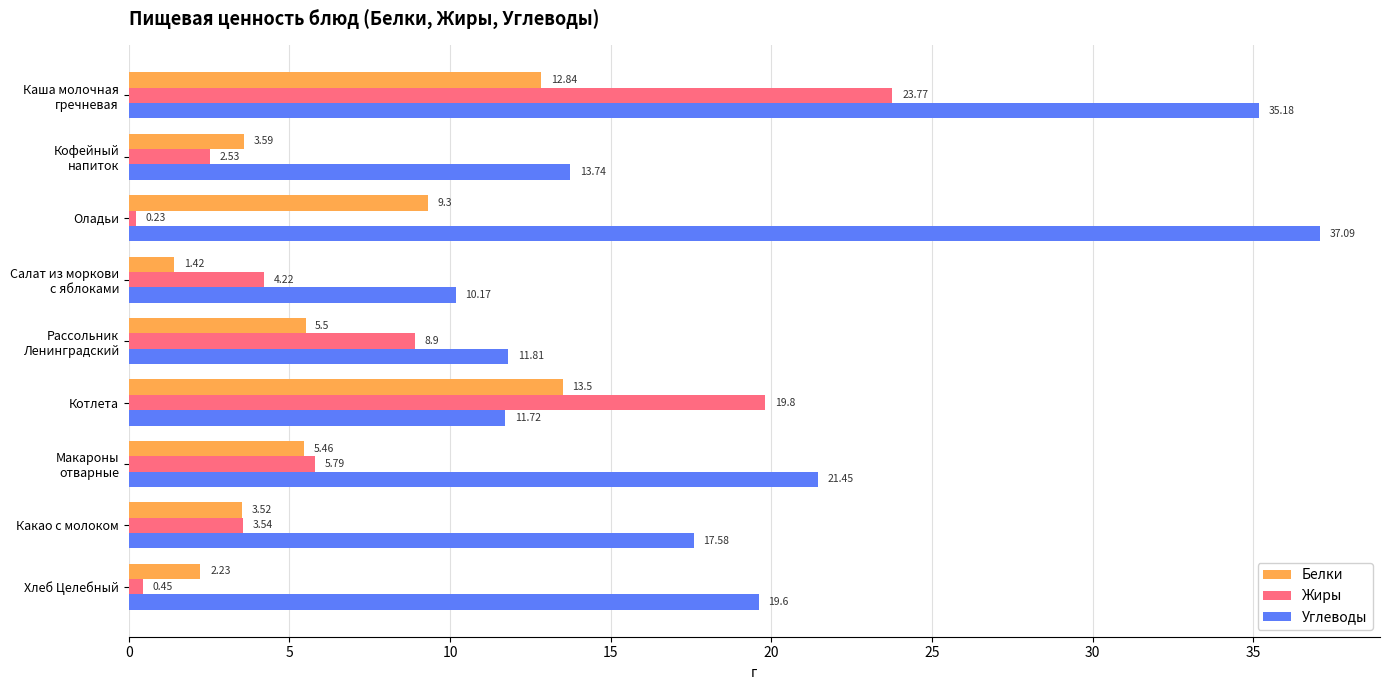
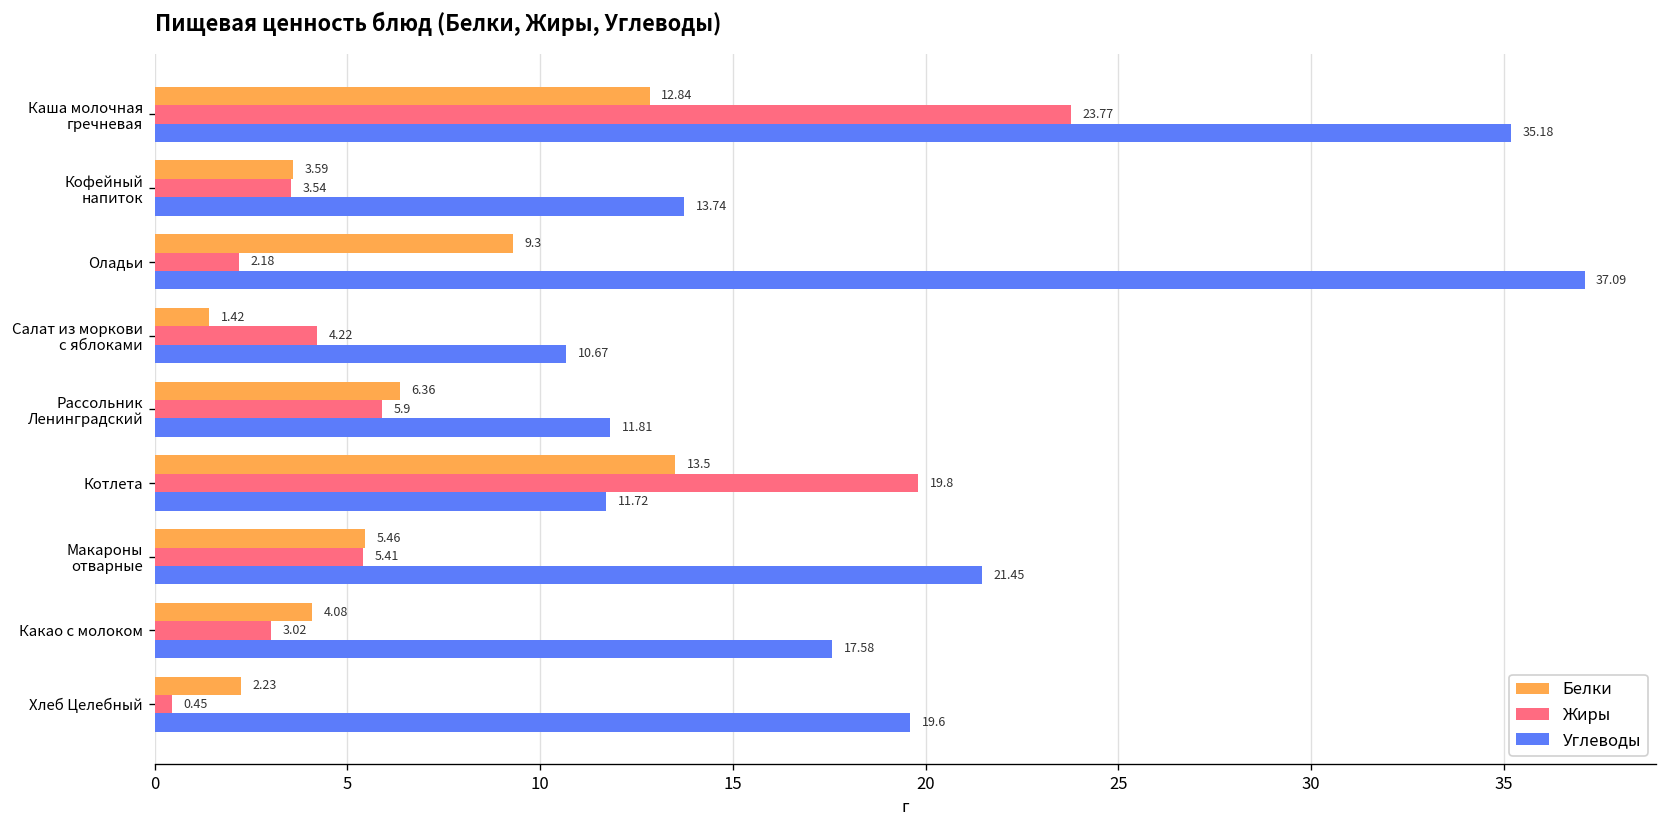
Жиры, Кофейный напиток: 2.53 -> 3.54
Жиры, Оладьи: 0.23 -> 2.18
Углеводы, Салат из моркови с яблоками: 10.17 -> 10.67
Белки, Рассольник Ленинградский: 5.5 -> 6.36
Жиры, Рассольник Ленинградский: 8.9 -> 5.9
Жиры, Макароны отварные: 5.79 -> 5.41
Белки, Какао с молоком: 3.52 -> 4.08
Жиры, Какао с молоком: 3.54 -> 3.02
